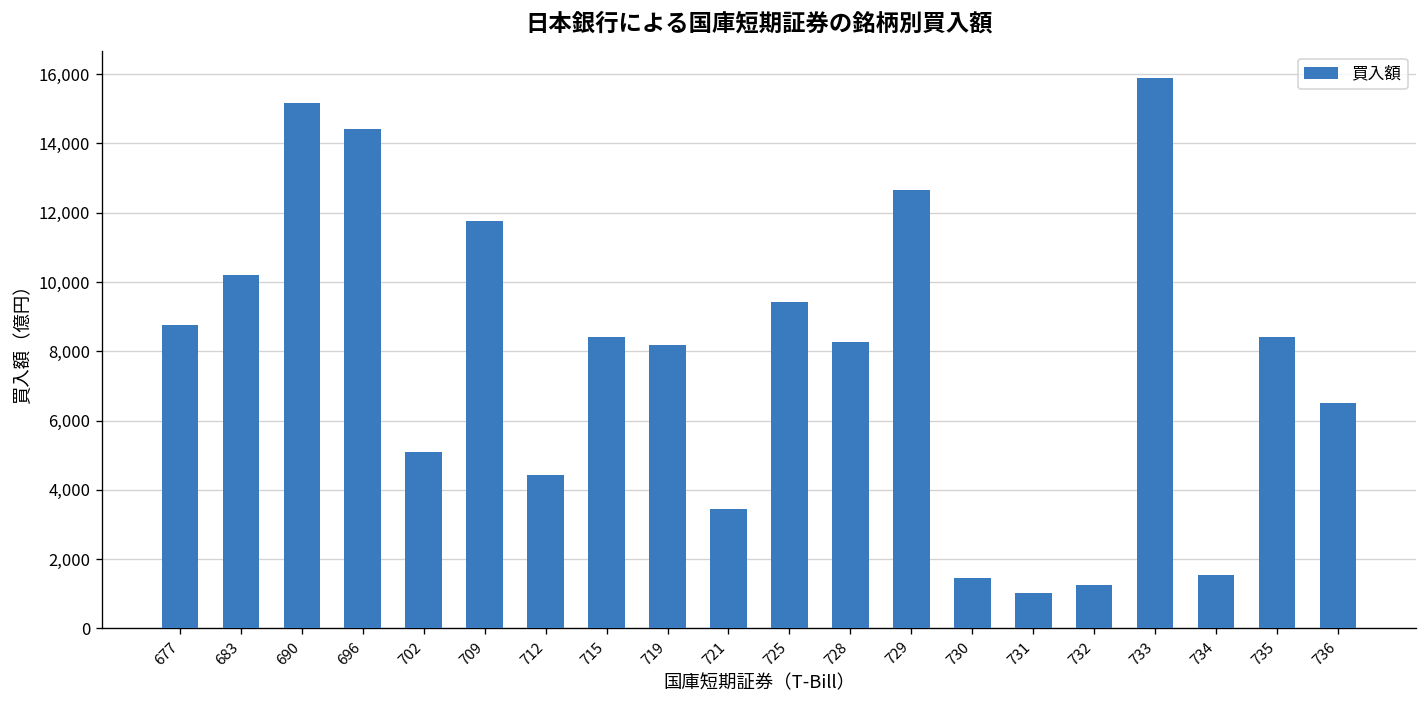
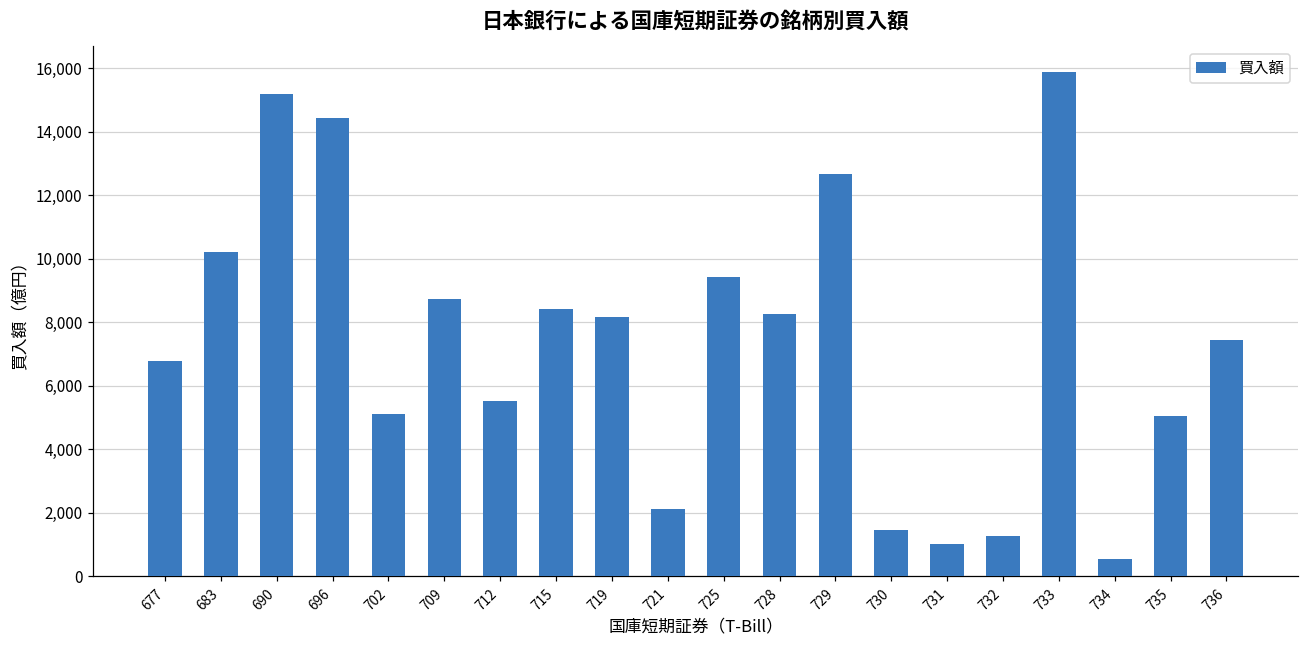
677: 8,800 -> 6,800
709: 11,800 -> 8,700
712: 4,400 -> 5,500
721: 3,400 -> 2,100
734: 1,600 -> 500
735: 8,400 -> 5,000
736: 6,500 -> 7,400
